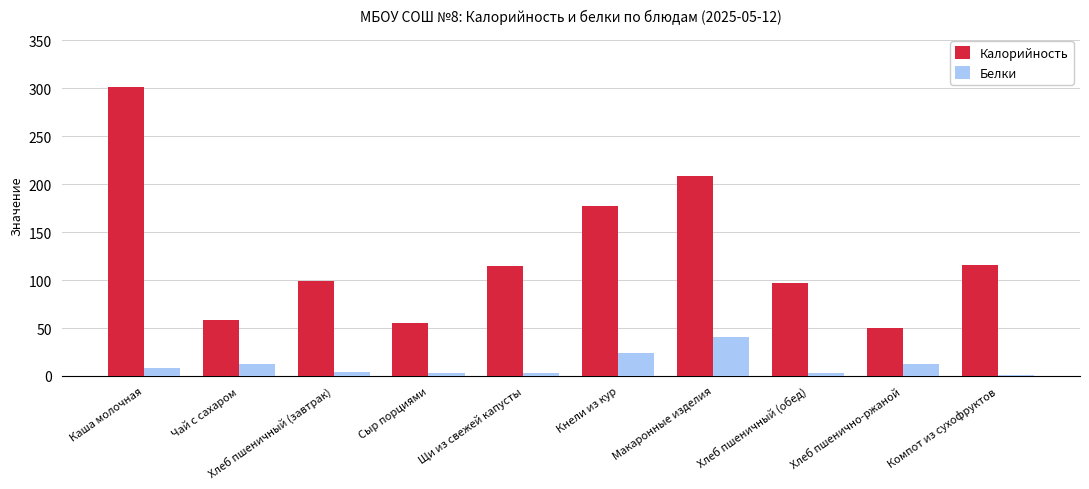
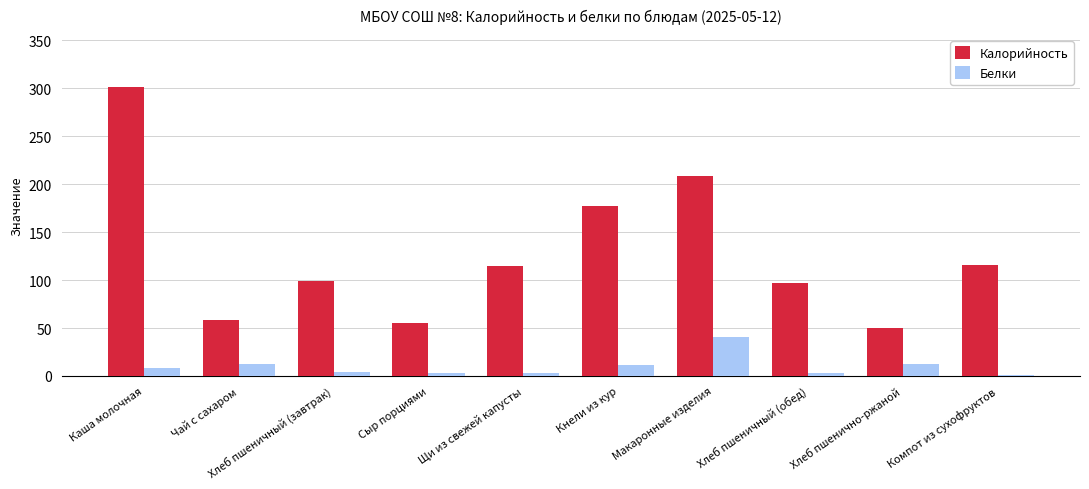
Белки, Кнели из кур: 20 -> 10
